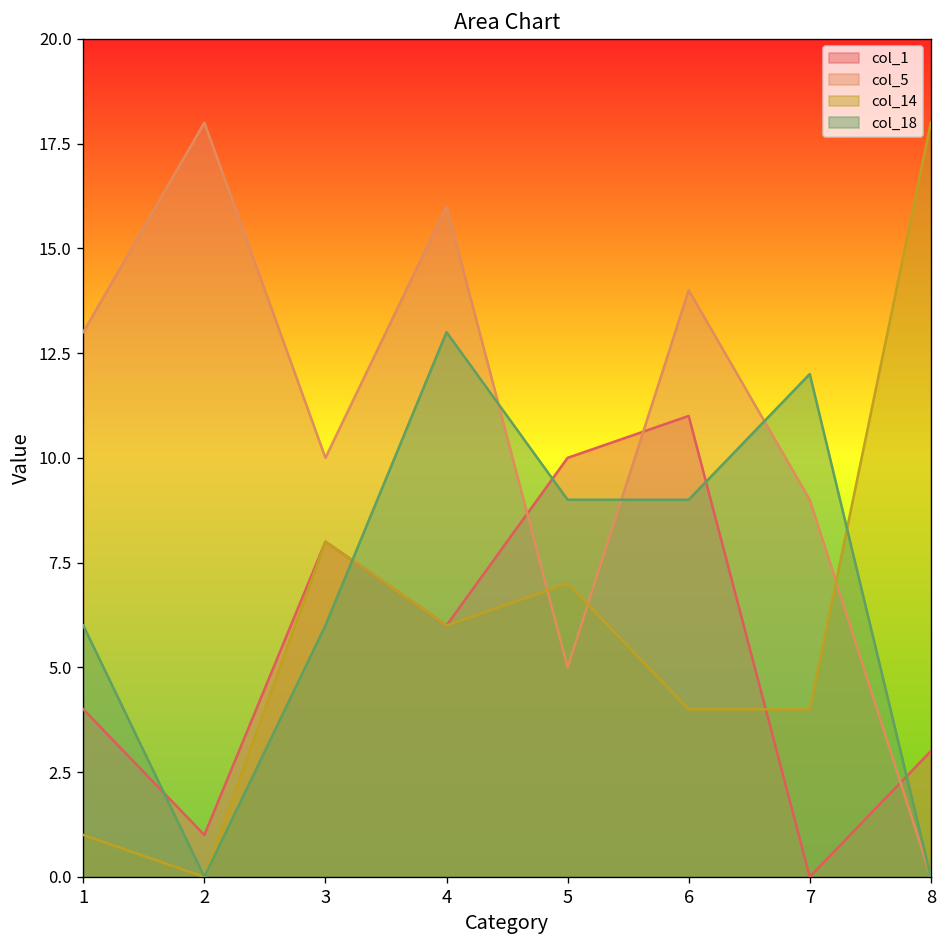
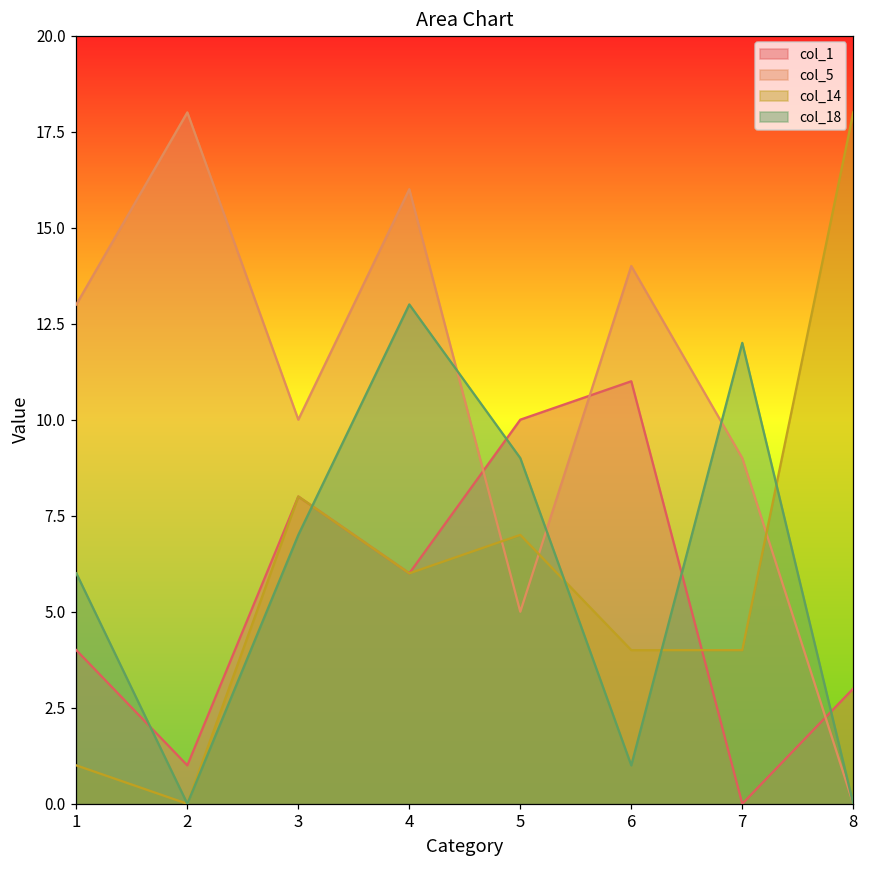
col_18, 3: 6 -> 7
col_18, 6: 9 -> 1
